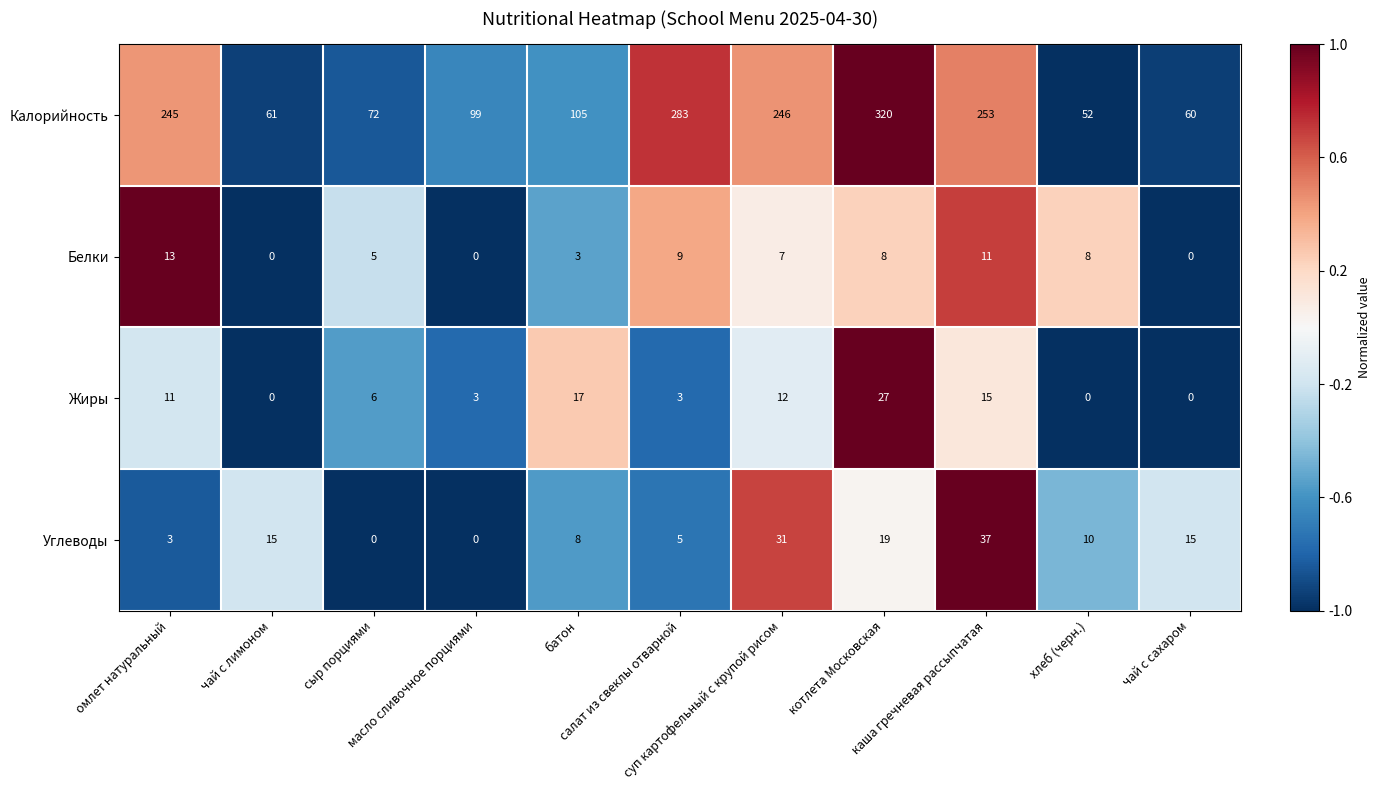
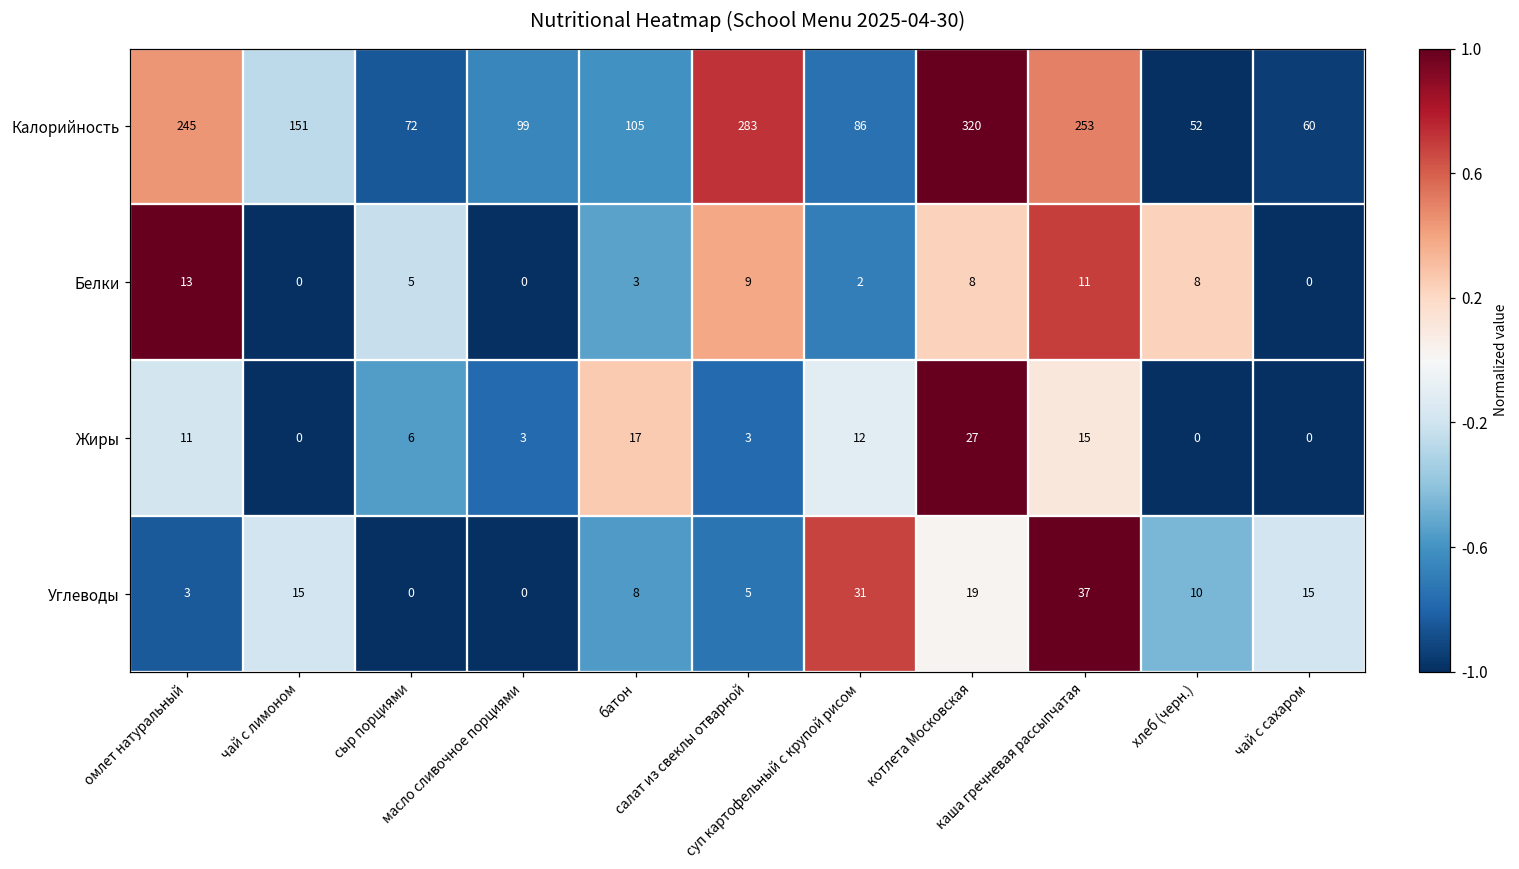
Калорийность, чай с лимоном: 61 -> 151
Калорийность, суп картофельный с крупой рисом: 246 -> 86
Белки, суп картофельный с крупой рисом: 7 -> 2
